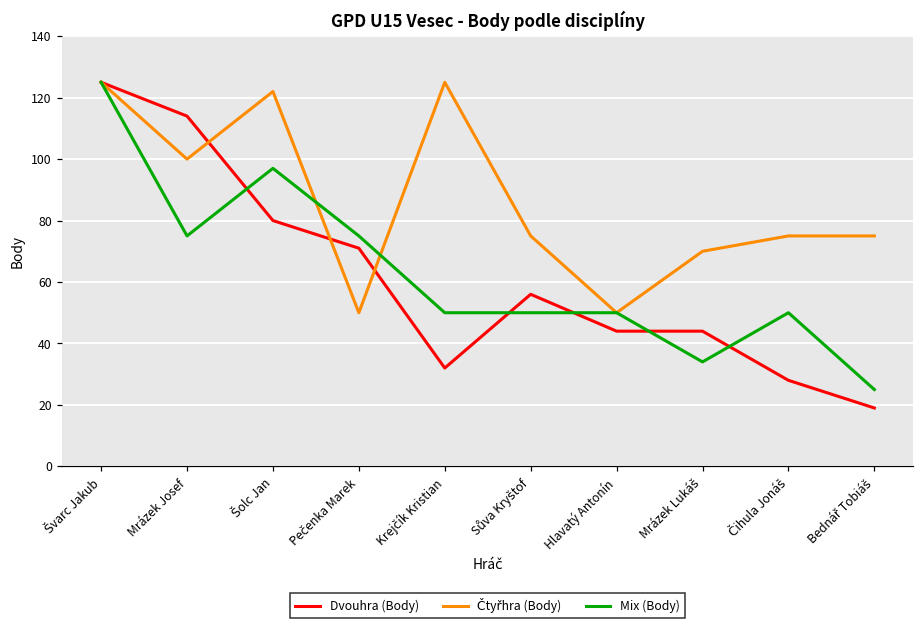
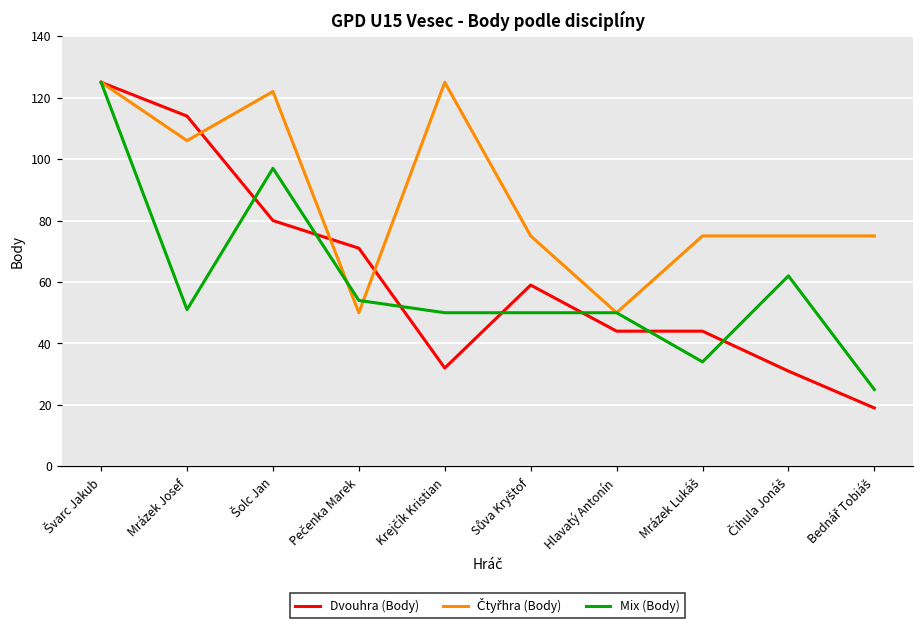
Čtyřhra (Body), Mrázek Josef: 100 -> 106
Mix (Body), Mrázek Josef: 75 -> 51
Mix (Body), Pečenka Marek: 75 -> 54
Dvouhra (Body), Sůva Kryštof: 56 -> 59
Čtyřhra (Body), Mrázek Lukáš: 70 -> 75
Dvouhra (Body), Čihula Jonáš: 28 -> 31
Mix (Body), Čihula Jonáš: 50 -> 62
